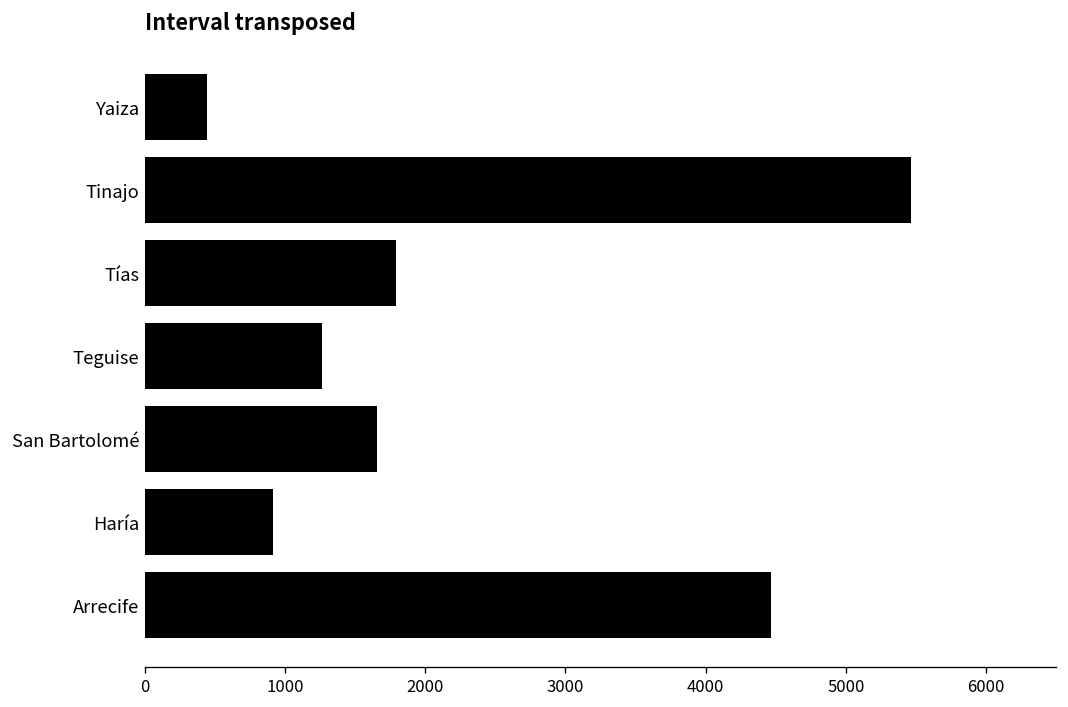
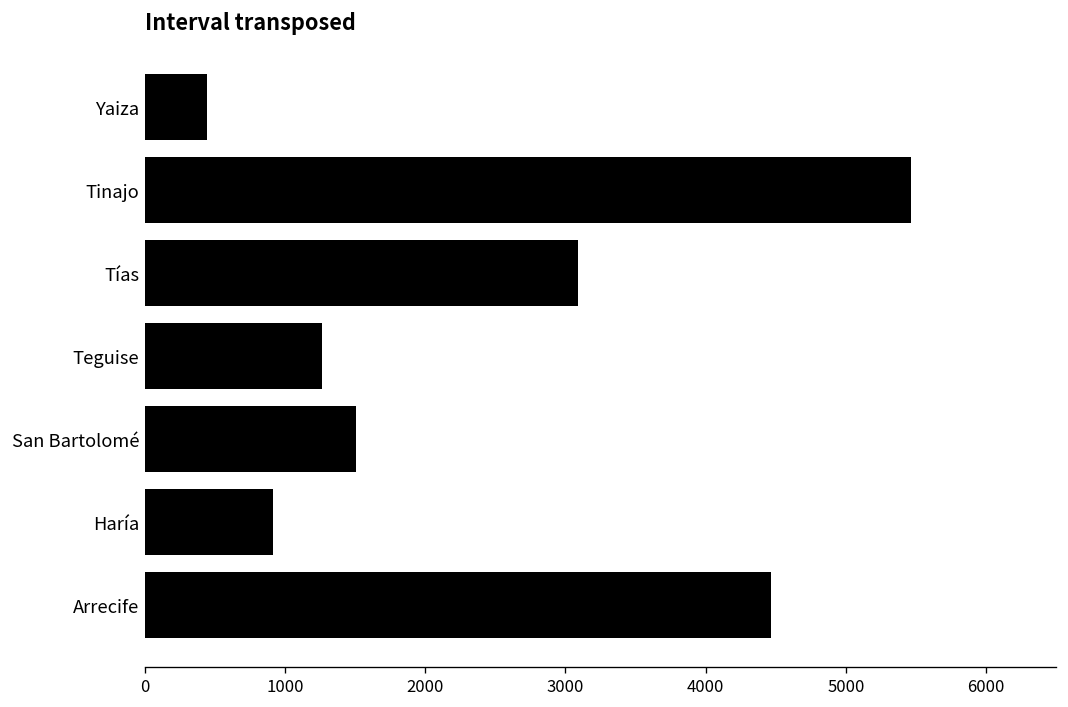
Tías: 1790 -> 3090
San Bartolomé: 1650 -> 1510
